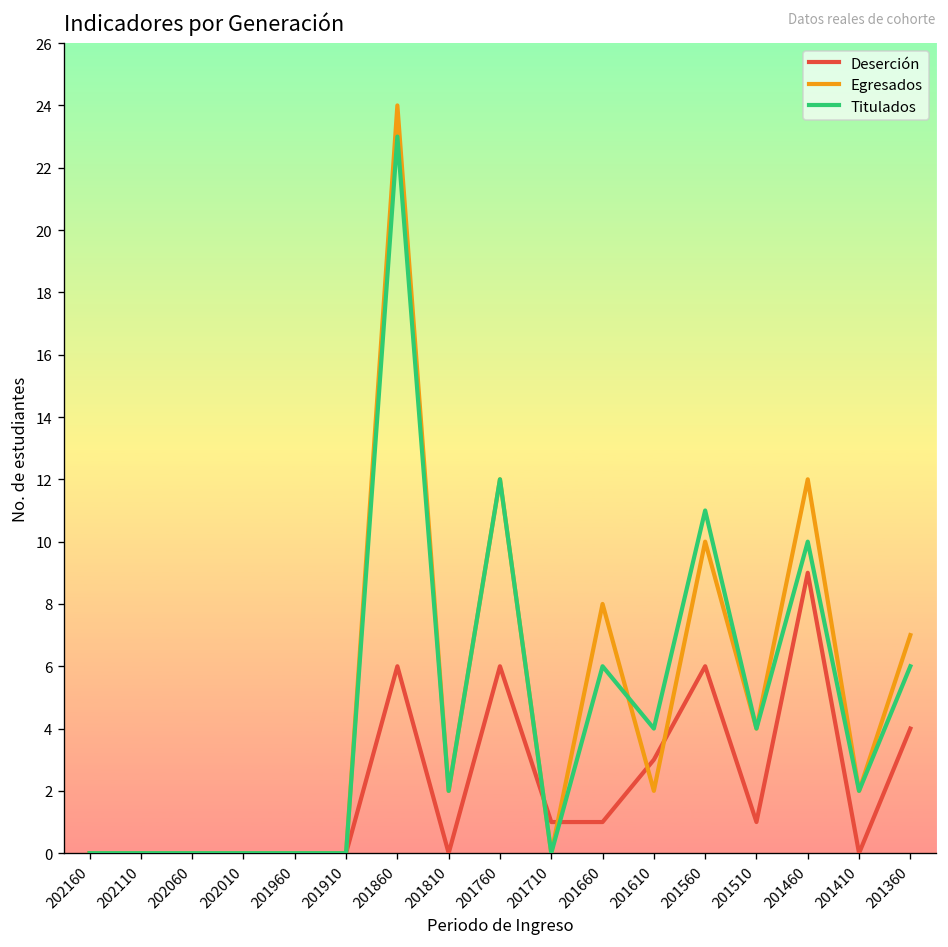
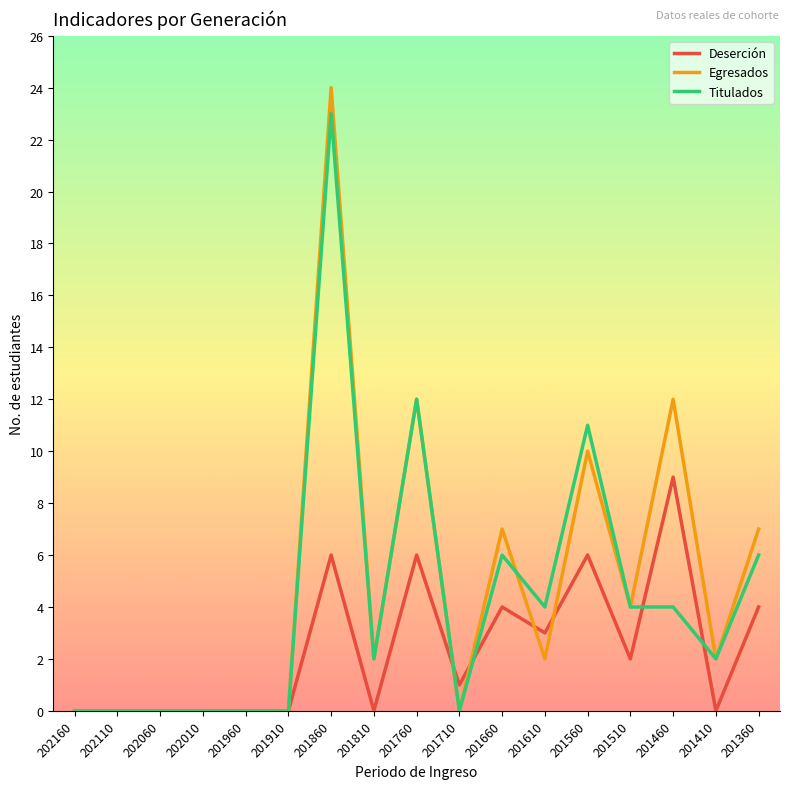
Deserción, 201660: 1 -> 4
Egresados, 201660: 8 -> 7
Deserción, 201510: 1 -> 2
Titulados, 201460: 10 -> 4
